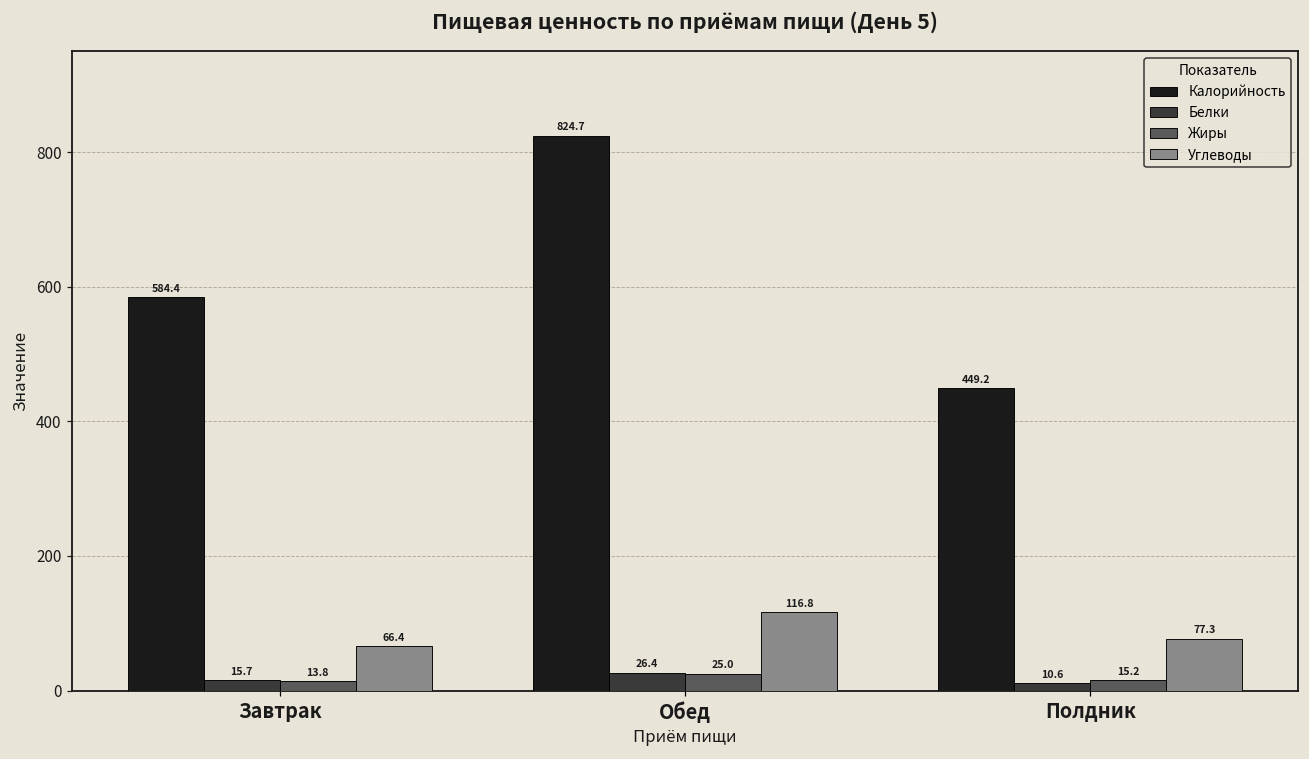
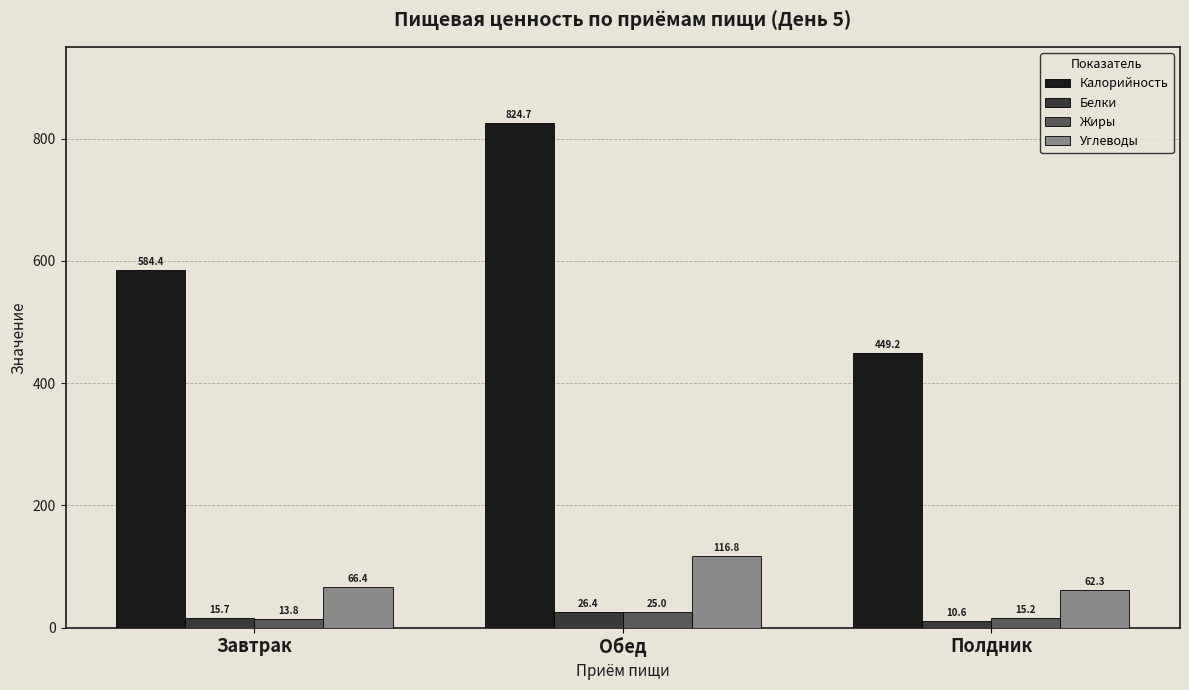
Углеводы, Полдник: 77.3 -> 62.3
